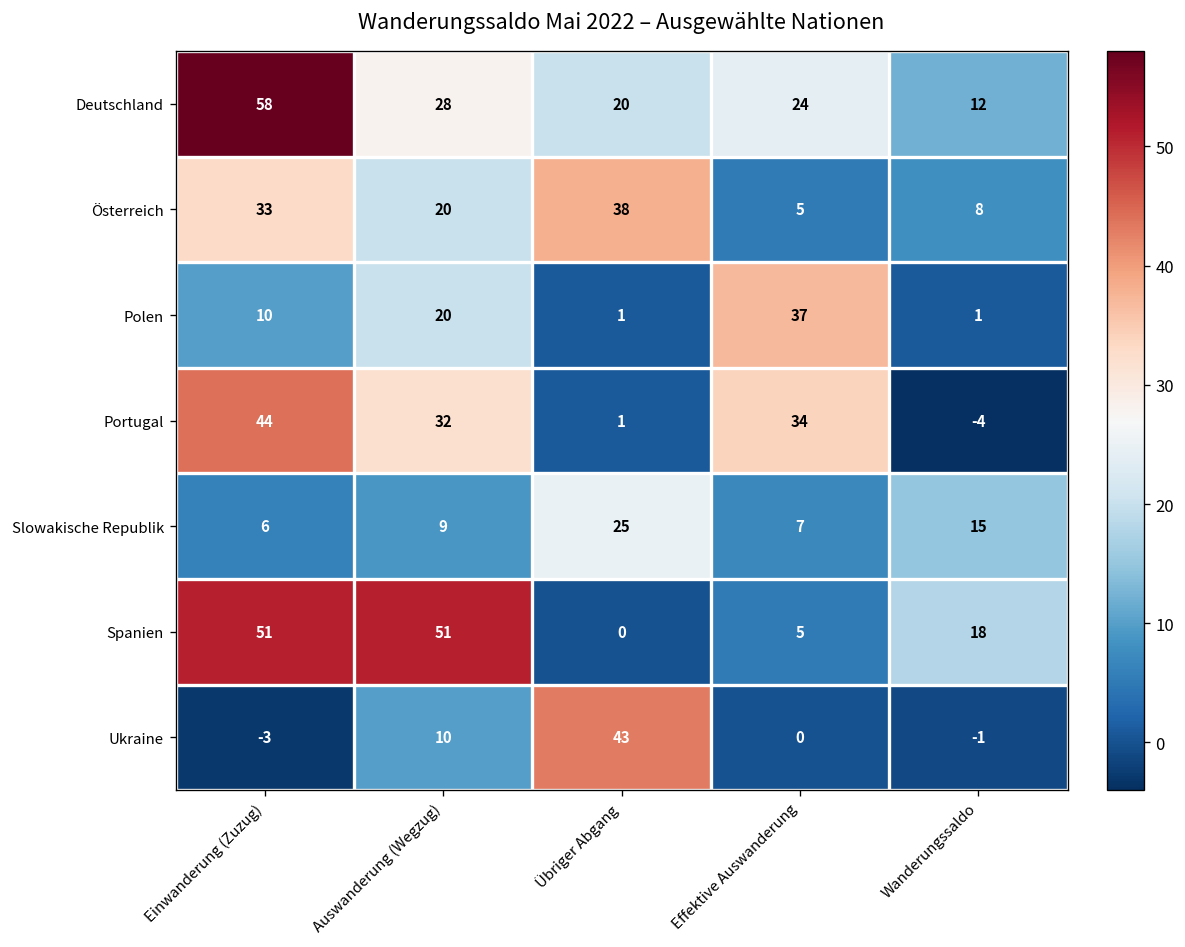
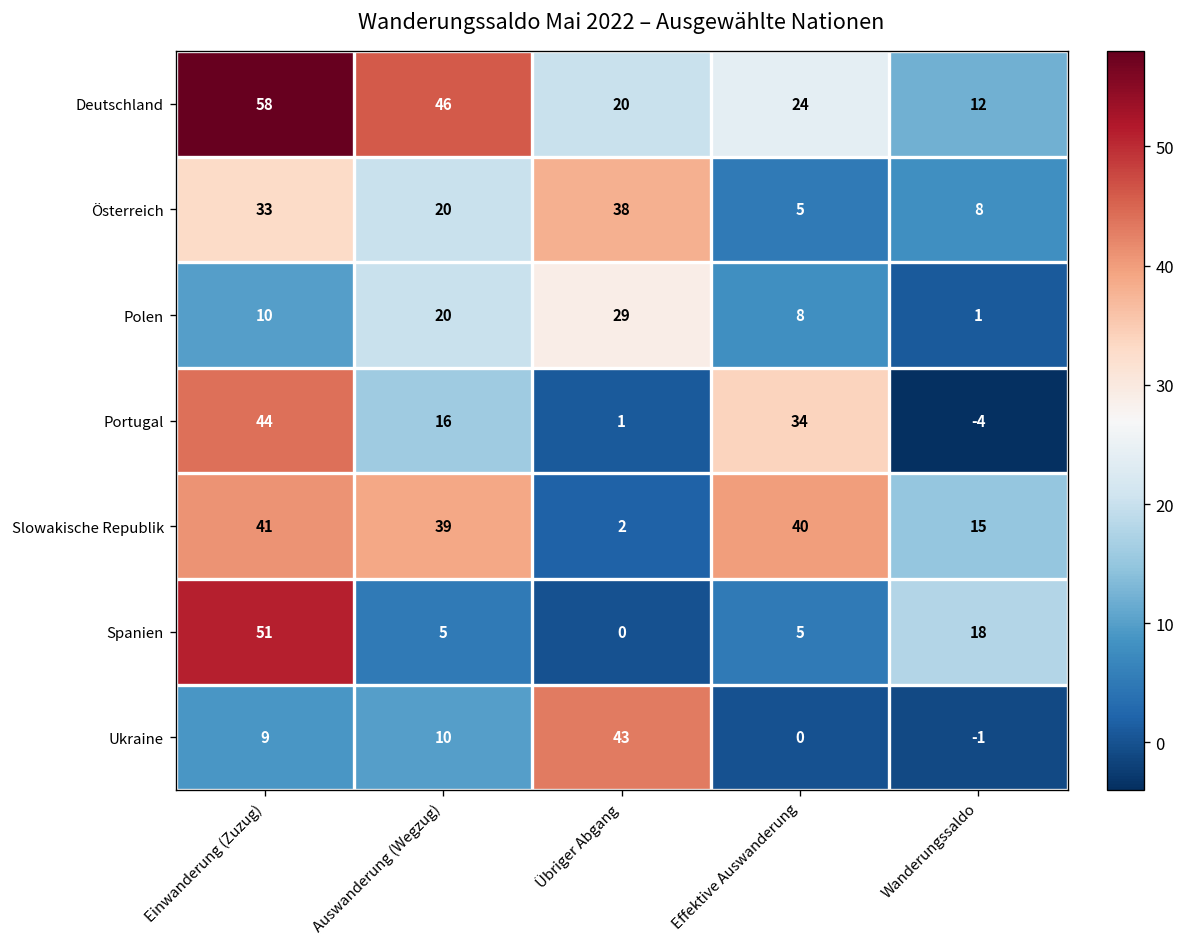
Deutschland, Auswanderung (Wegzug): 28 -> 46
Polen, Übriger Abgang: 1 -> 29
Polen, Effektive Auswanderung: 37 -> 8
Portugal, Auswanderung (Wegzug): 32 -> 16
Slowakische Republik, Einwanderung (Zuzug): 6 -> 41
Slowakische Republik, Auswanderung (Wegzug): 9 -> 39
Slowakische Republik, Übriger Abgang: 25 -> 2
Slowakische Republik, Effektive Auswanderung: 7 -> 40
Spanien, Auswanderung (Wegzug): 51 -> 5
Ukraine, Einwanderung (Zuzug): -3 -> 9
